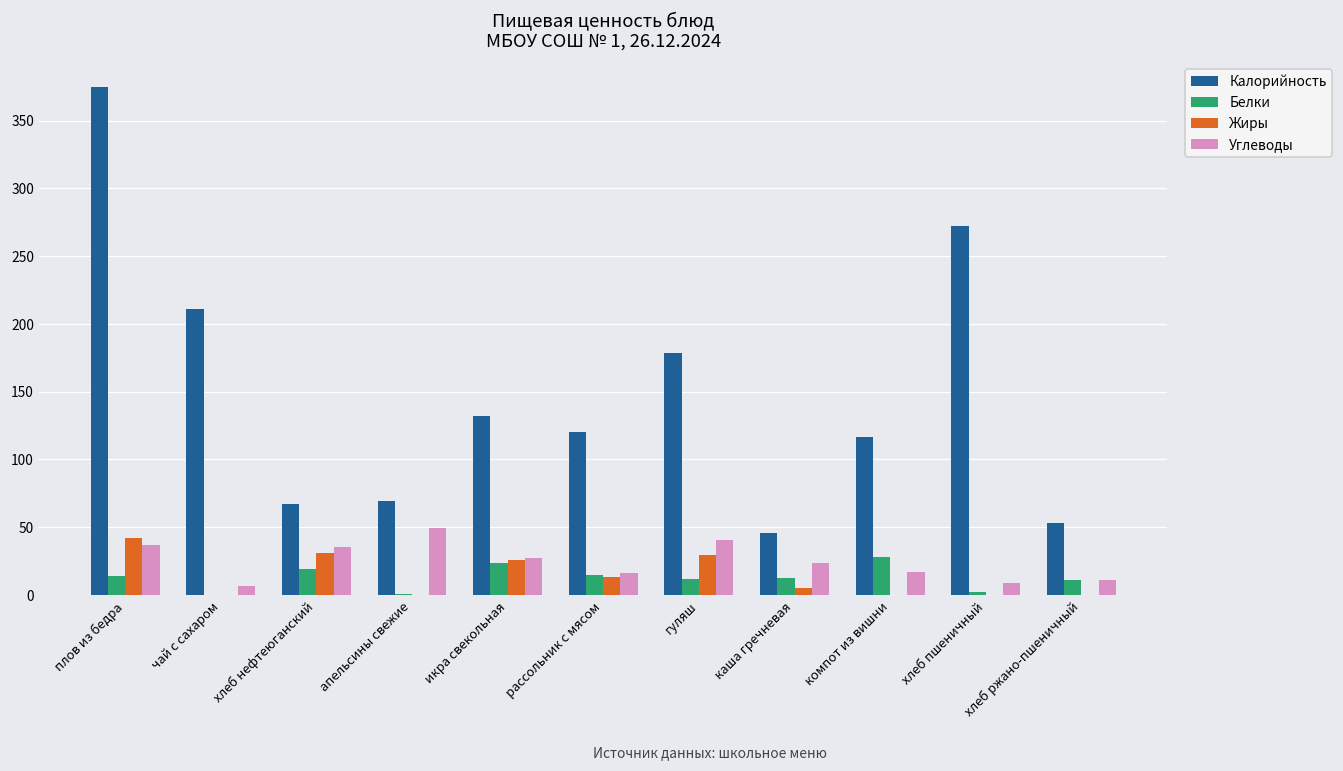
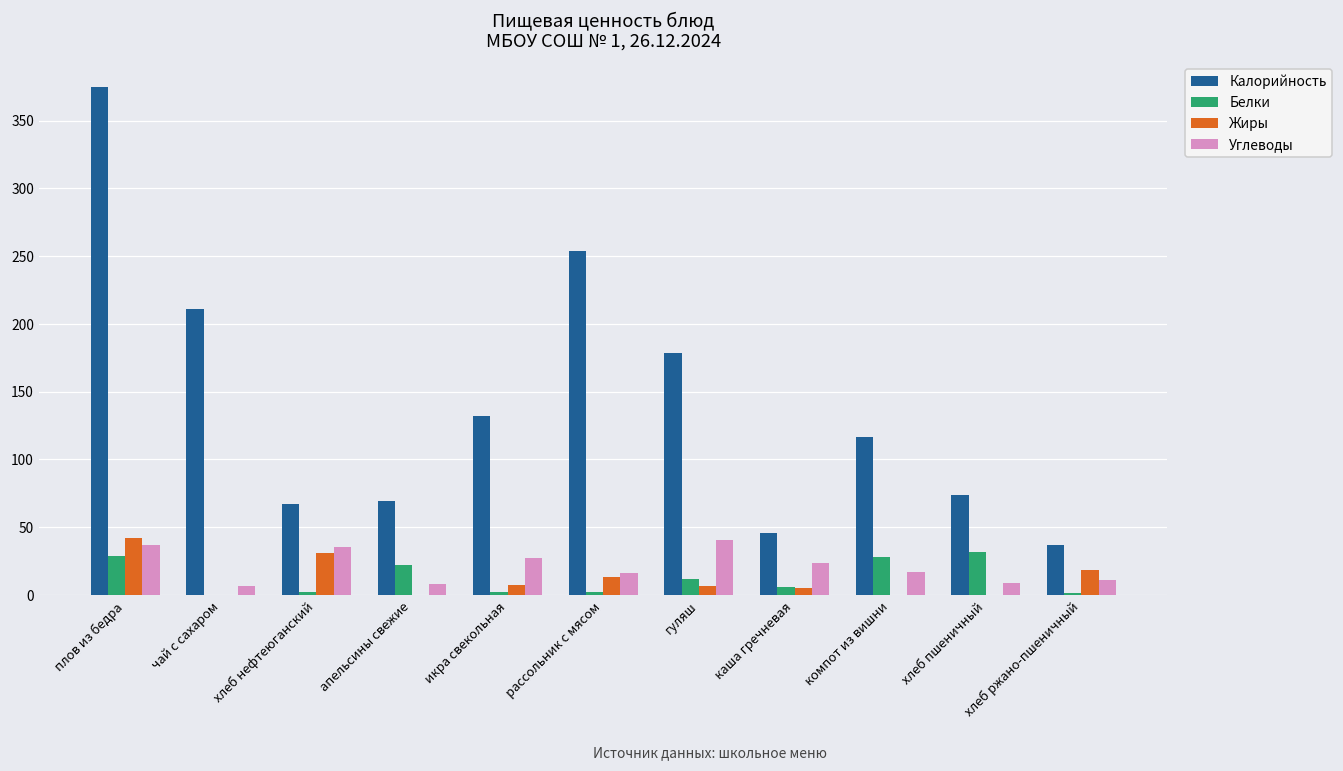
Белки, плов из бедра: 14 -> 29
Белки, хлеб нефтеюганский: 19 -> 2
Белки, апельсины свежие: 1 -> 22
Углеводы, апельсины свежие: 50 -> 8
Белки, икра свекольная: 23 -> 2
Жиры, икра свекольная: 26 -> 8
Калорийность, рассольник с мясом: 121 -> 254
Белки, рассольник с мясом: 15 -> 2
Жиры, гуляш: 30 -> 7
Белки, каша гречневая: 13 -> 6
Калорийность, хлеб пшеничный: 272 -> 74
Белки, хлеб пшеничный: 2 -> 32
Калорийность, хлеб ржано-пшеничный: 53 -> 37
Белки, хлеб ржано-пшеничный: 11 -> 1
Жиры, хлеб ржано-пшеничный: 0 -> 19
